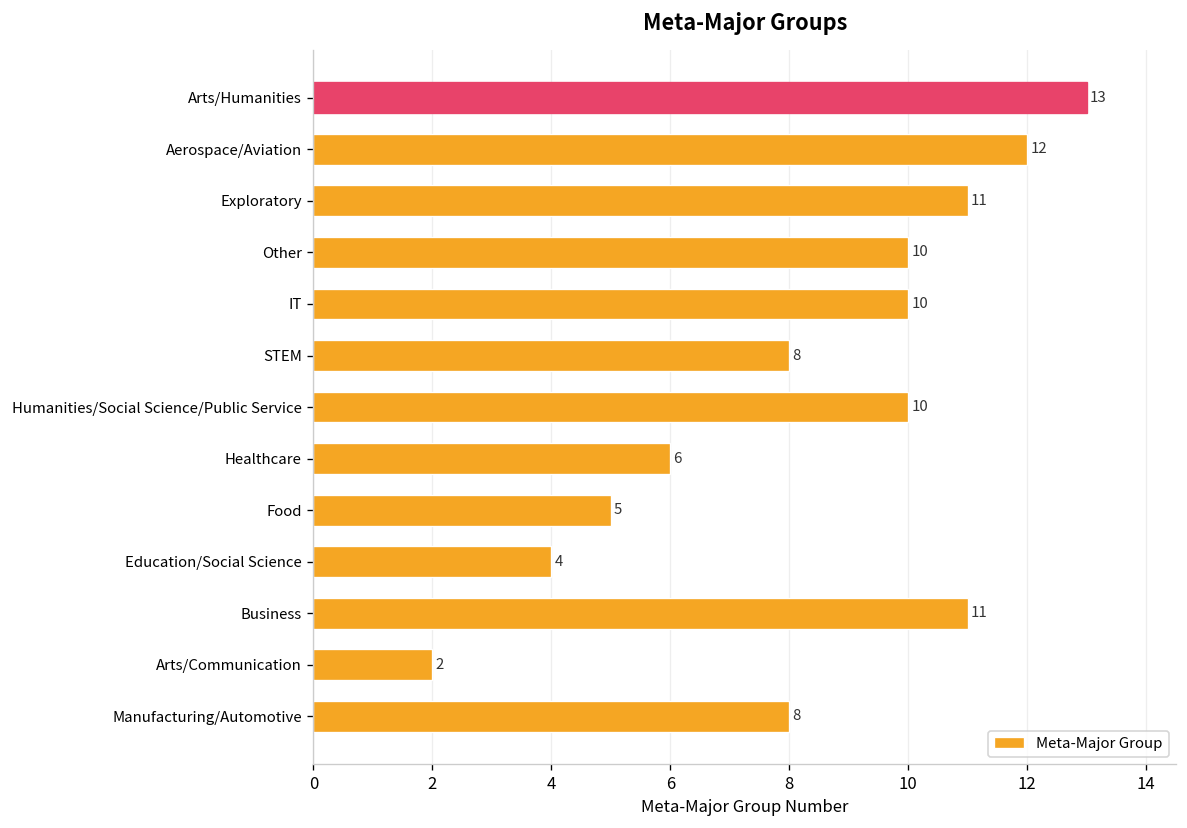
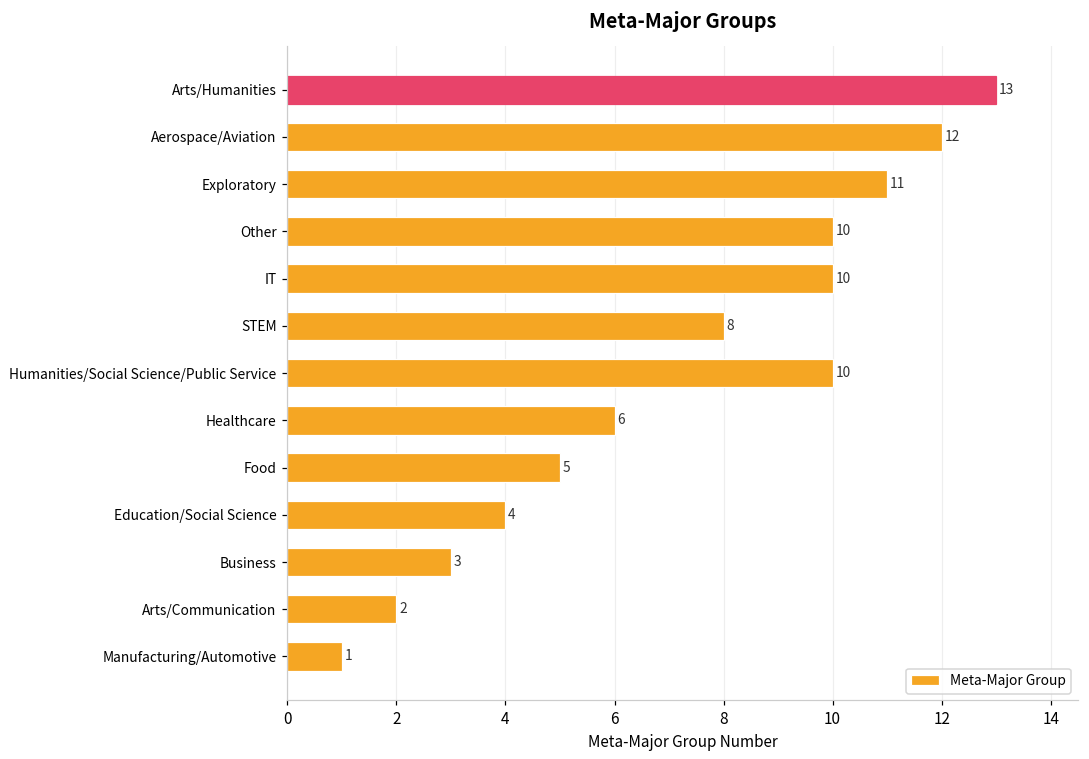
Business: 11 -> 3
Manufacturing/Automotive: 8 -> 1
